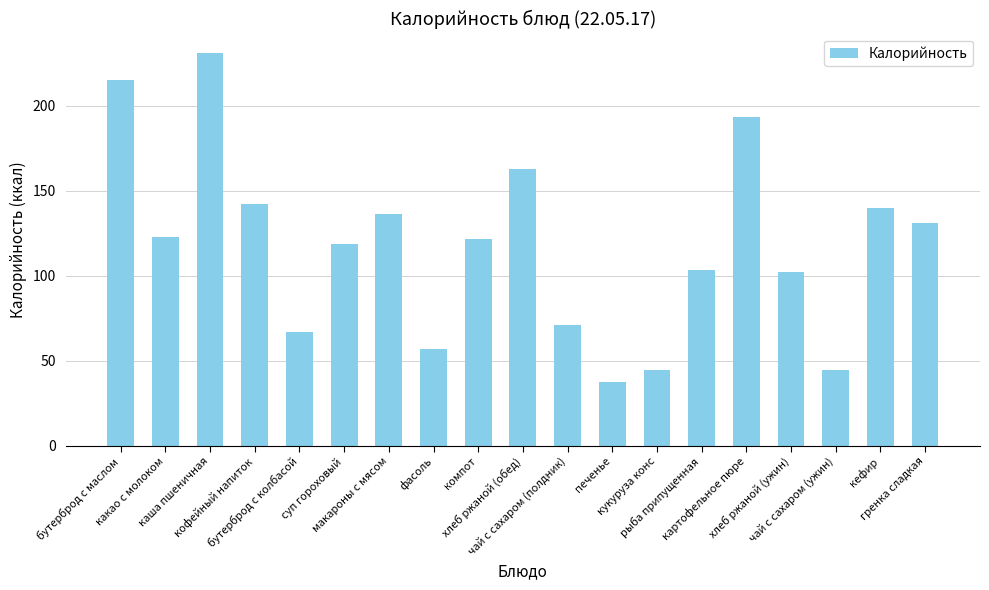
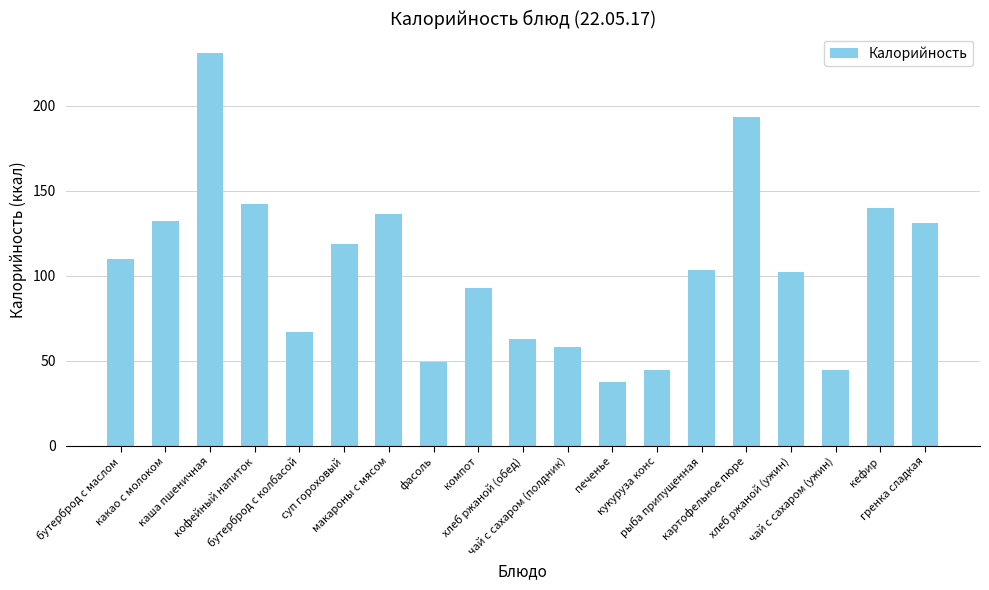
бутерброд с маслом: 215 -> 110
какао с молоком: 123 -> 132
фасоль: 57 -> 49
компот: 122 -> 93
хлеб ржаной (обед): 163 -> 63
чай с сахаром (полдник): 71 -> 58
